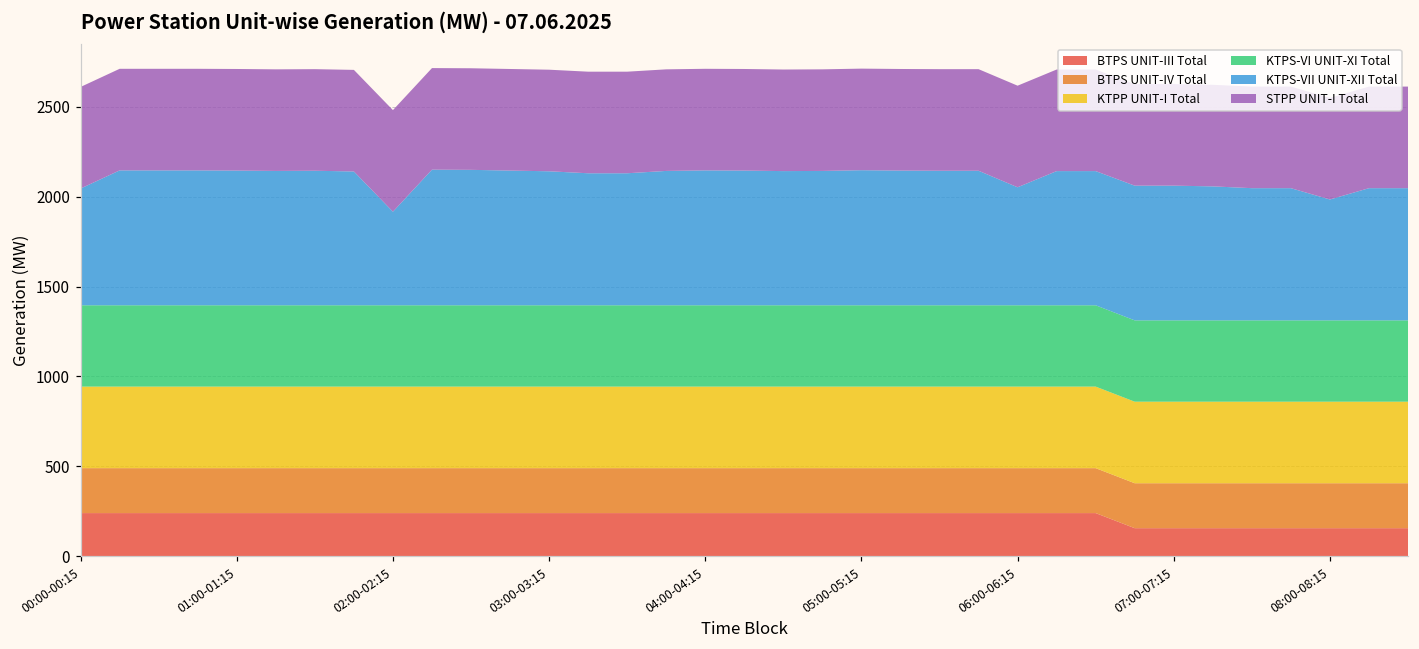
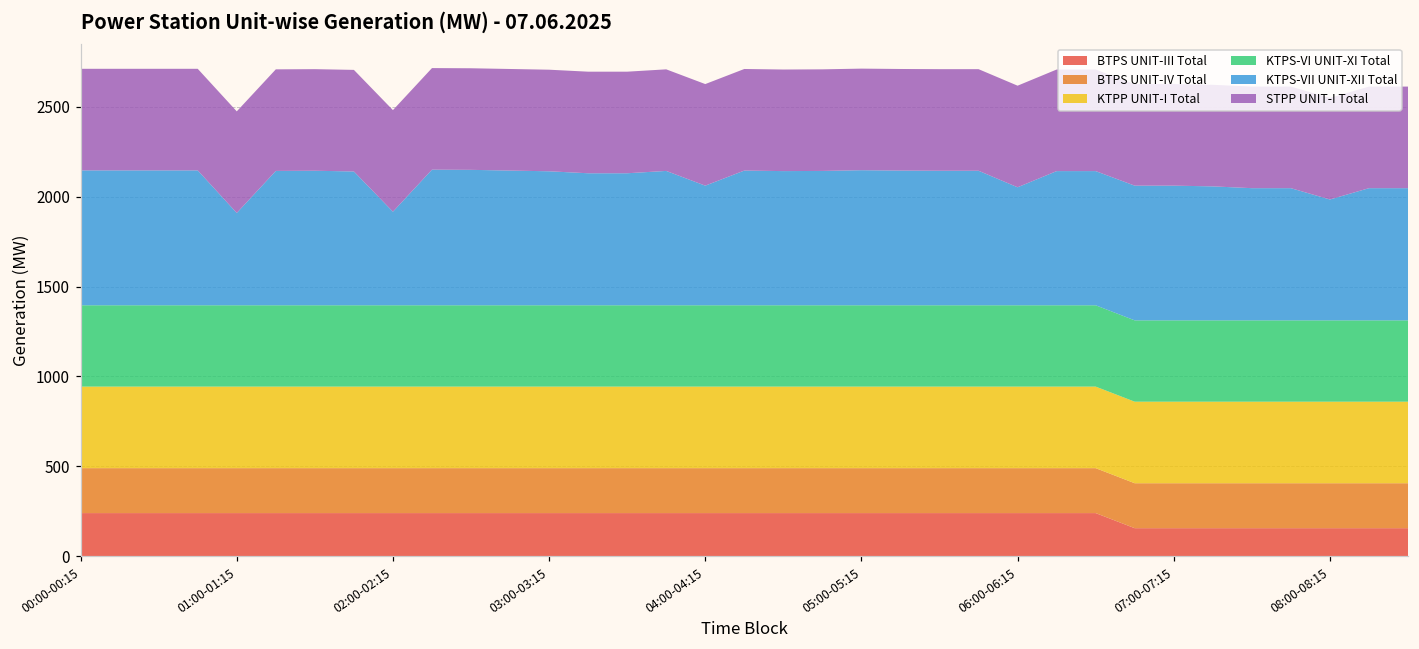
KTPS-VII UNIT-XII Total, 00:00-00:15: 650 -> 750
KTPS-VII UNIT-XII Total, 01:00-01:15: 750 -> 510
KTPS-VII UNIT-XII Total, 04:00-04:15: 750 -> 670
